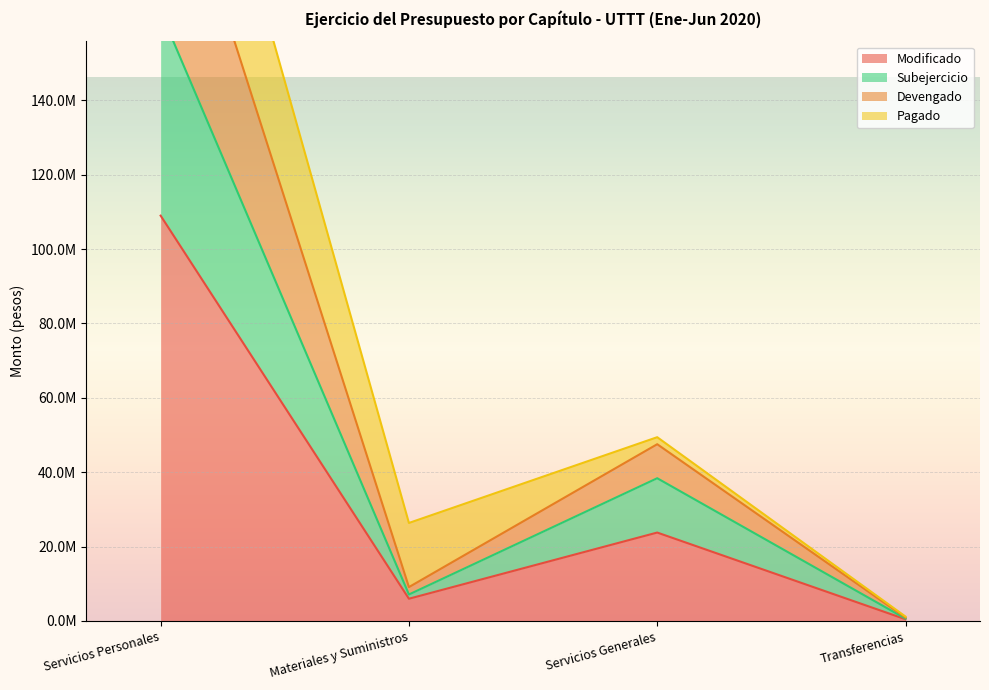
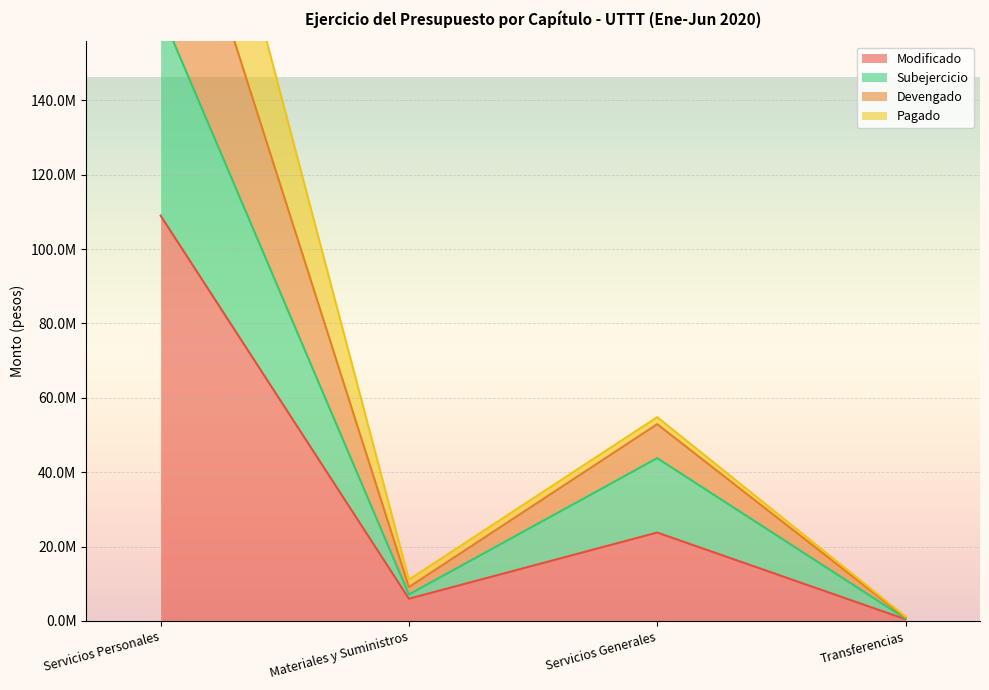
Pagado, Materiales y Suministros: 17000000 -> 2000000
Subejercicio, Servicios Generales: 15000000 -> 20000000
